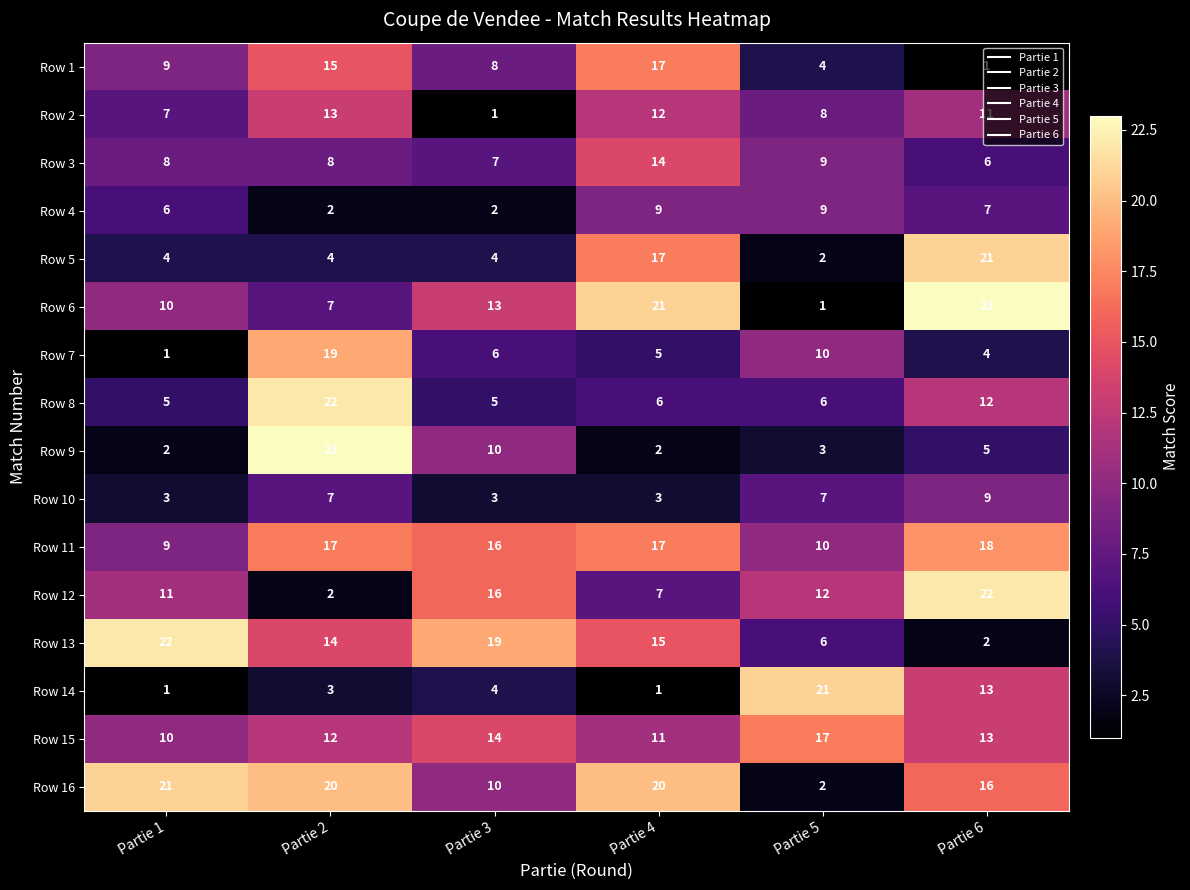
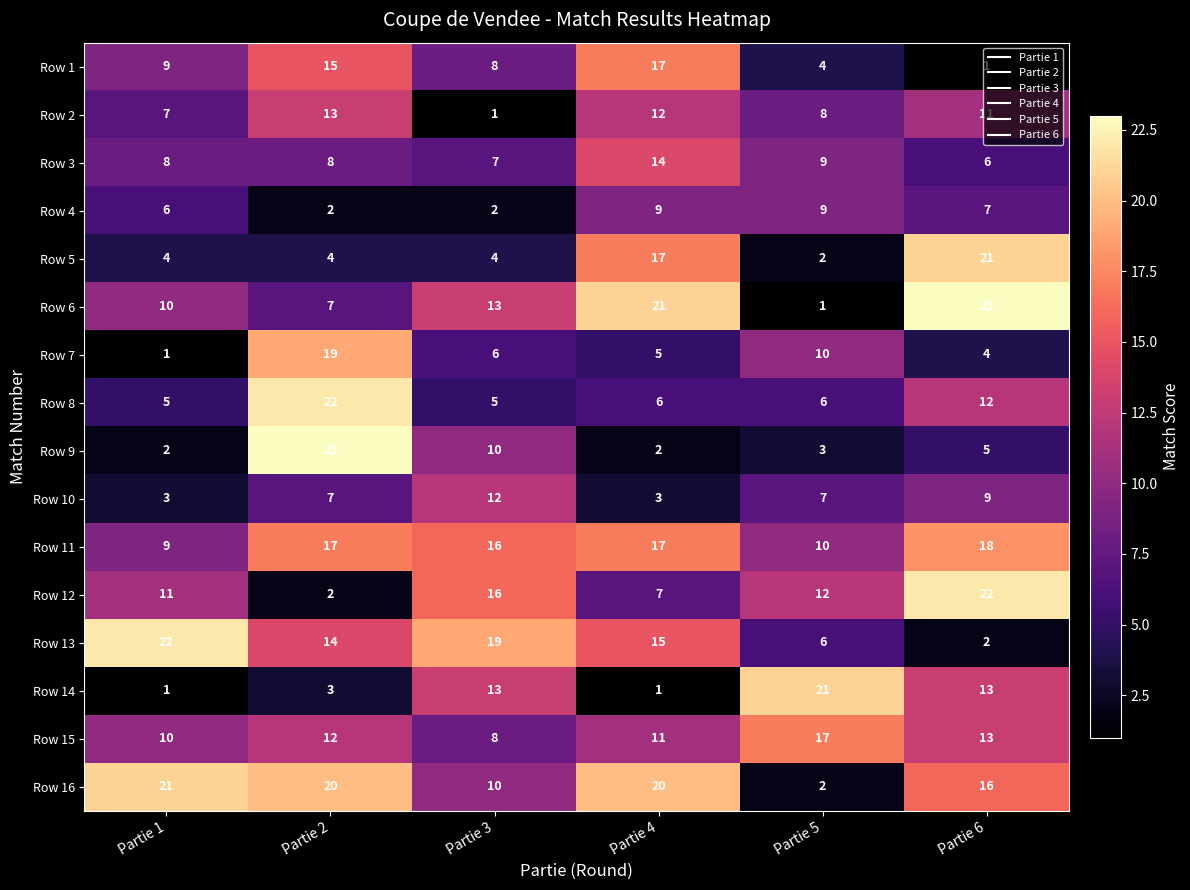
Row 10, Partie 3: 3 -> 12
Row 14, Partie 3: 4 -> 13
Row 15, Partie 3: 14 -> 8
